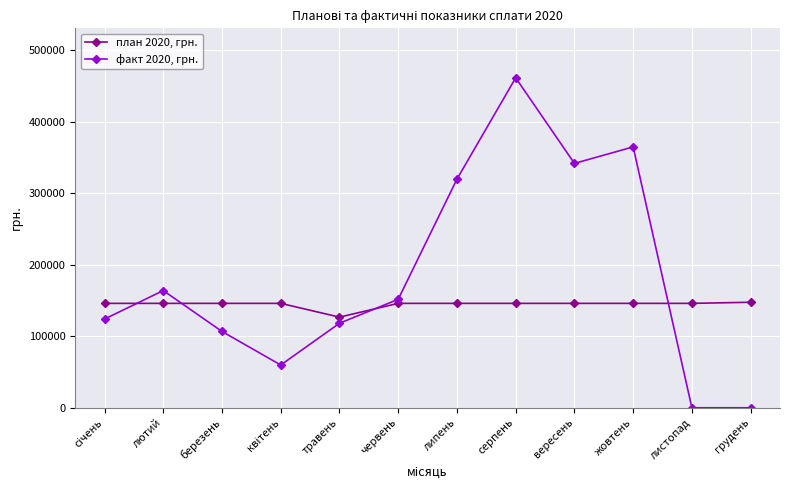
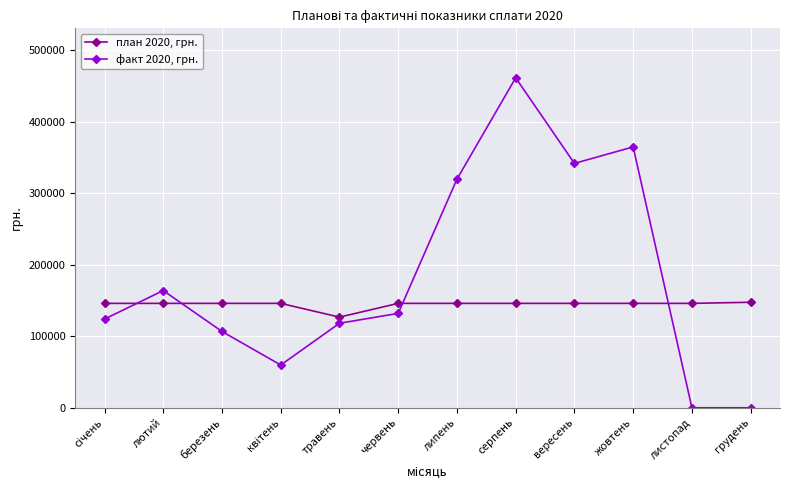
факт 2020, грн., червень: 150000 -> 130000
